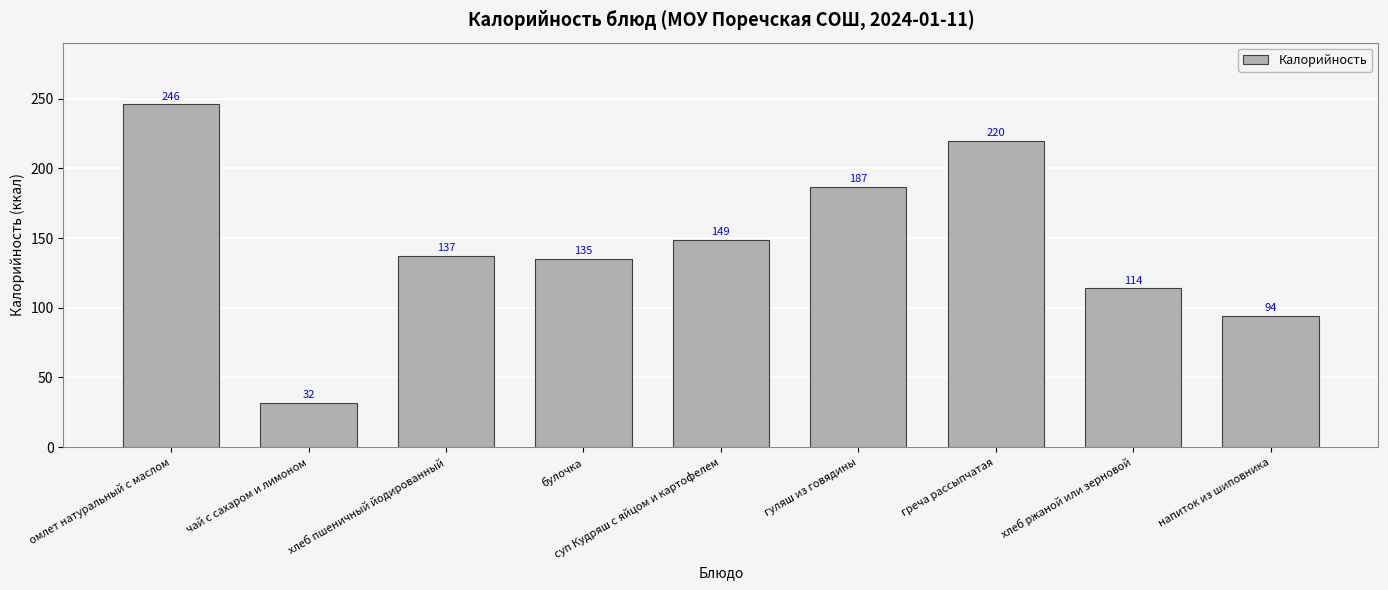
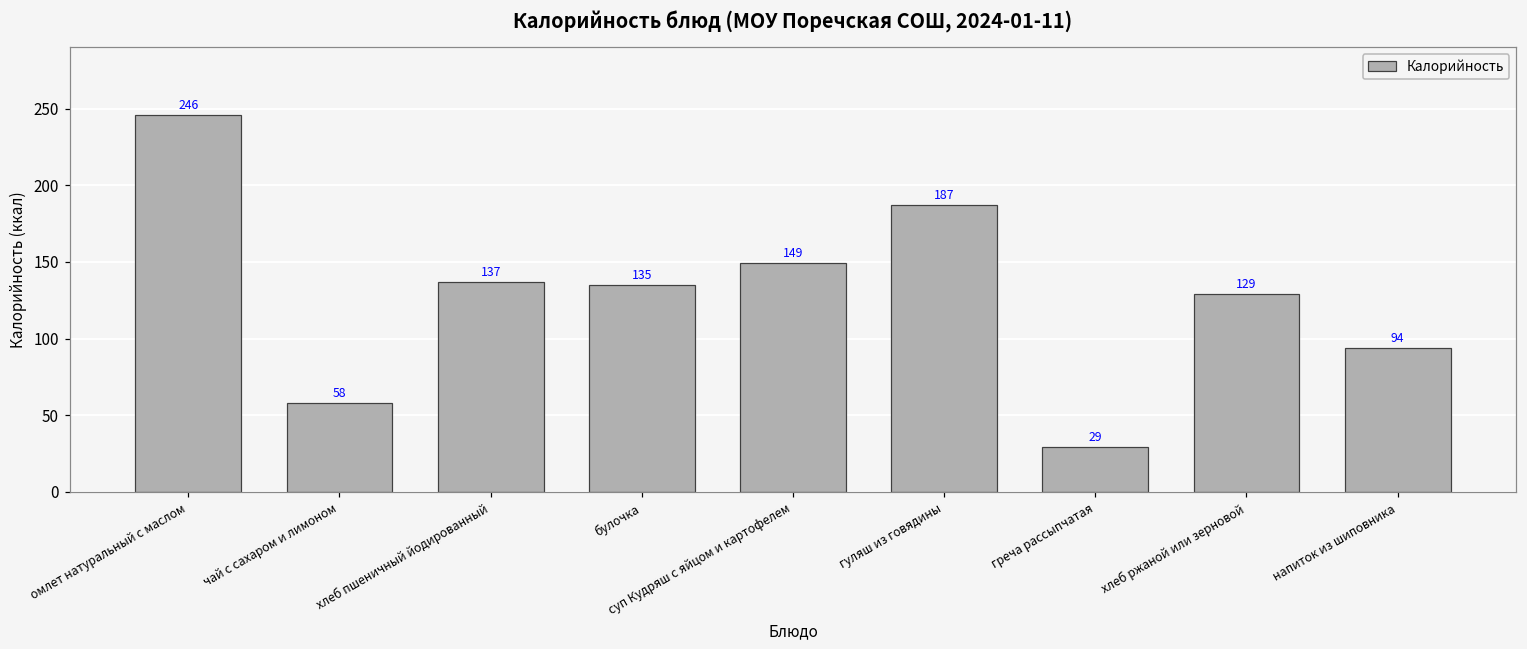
чай с сахаром и лимоном: 32 -> 58
греча рассыпчатая: 220 -> 29
хлеб ржаной или зерновой: 114 -> 129
